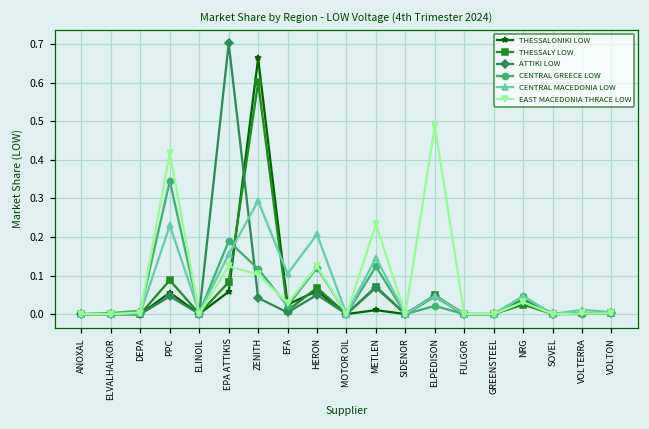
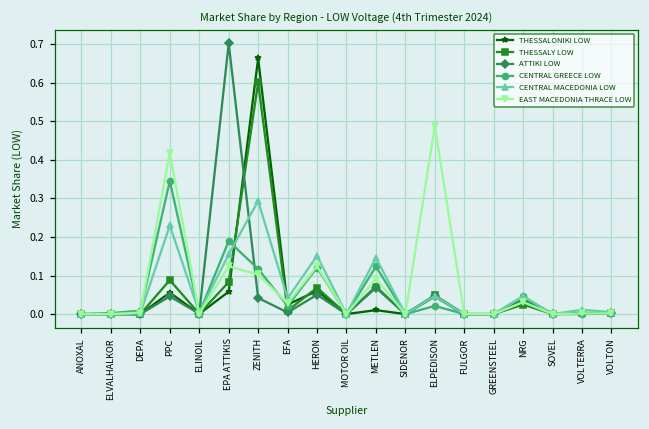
CENTRAL MACEDONIA LOW, EFA: 0.10 -> 0.04
CENTRAL MACEDONIA LOW, HERON: 0.21 -> 0.15
EAST MACEDONIA THRACE LOW, METLEN: 0.23 -> 0.09
